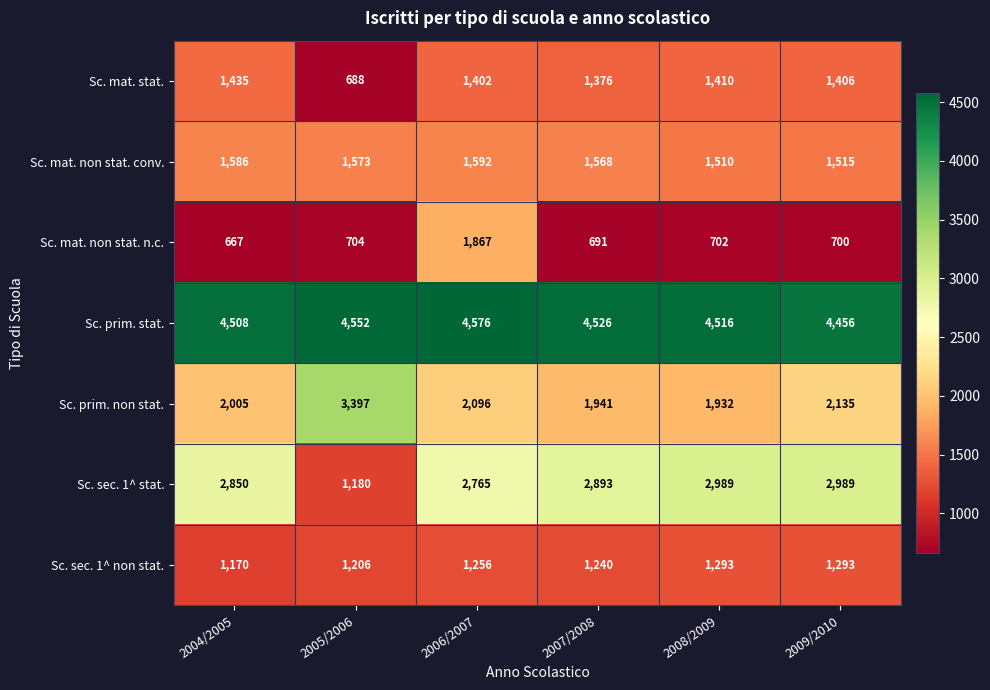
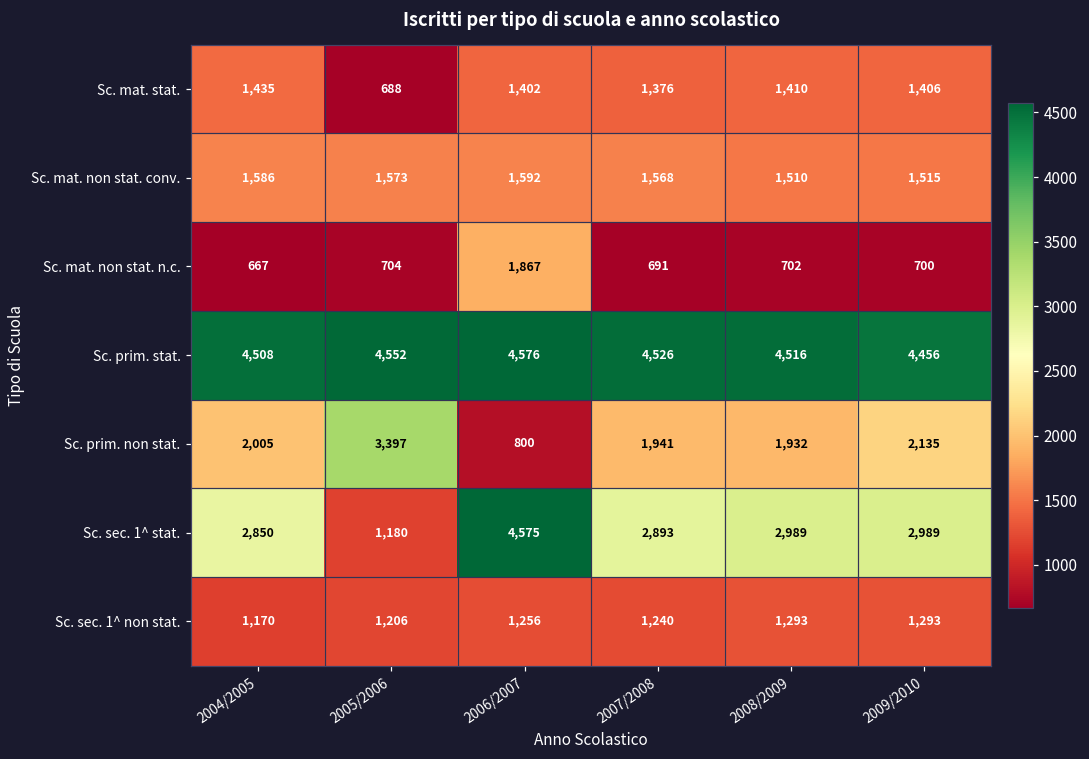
Sc. prim. non stat., 2006/2007: 2,096 -> 800
Sc. sec. 1^ stat., 2006/2007: 2,765 -> 4,575
